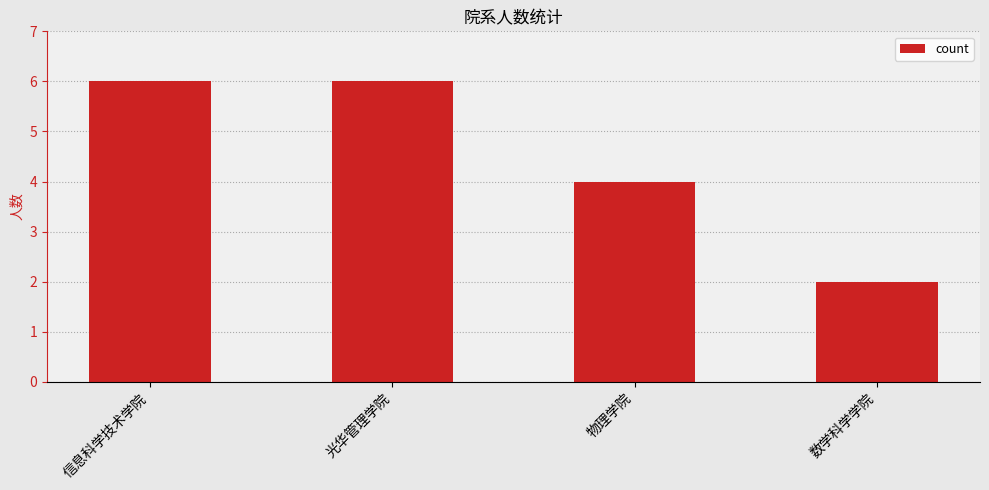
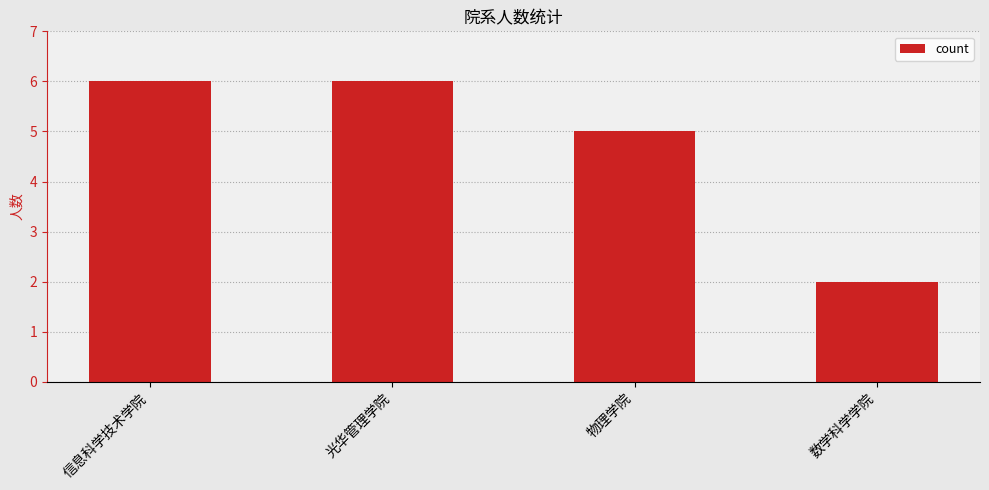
物理学院: 4 -> 5
